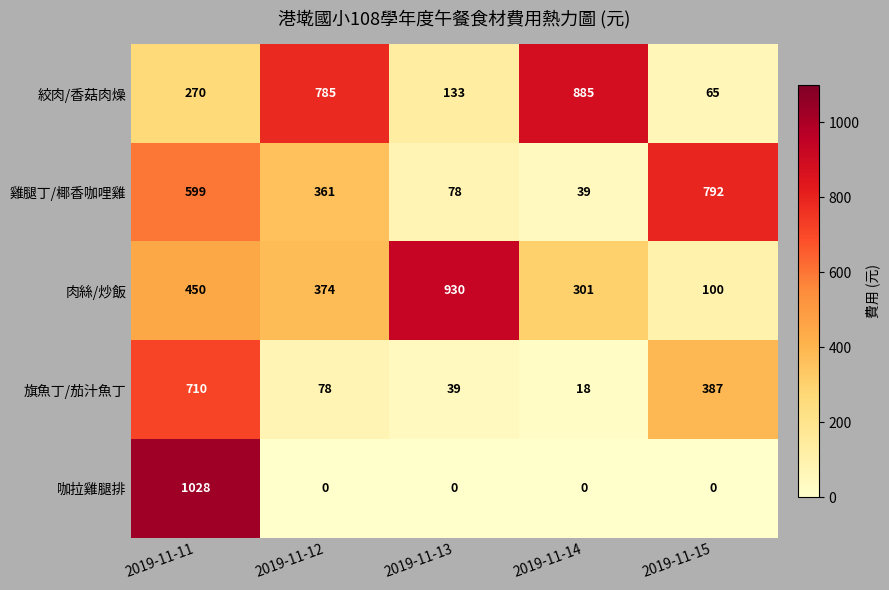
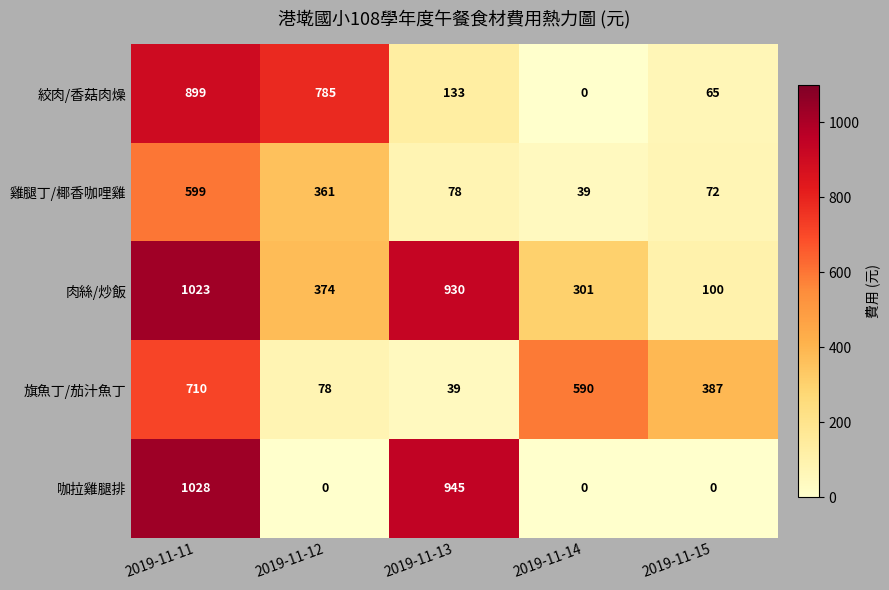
絞肉/香菇肉燥, 2019-11-11: 270 -> 899
絞肉/香菇肉燥, 2019-11-14: 885 -> 0
雞腿丁/椰香咖哩雞, 2019-11-15: 792 -> 72
肉絲/炒飯, 2019-11-11: 450 -> 1023
旗魚丁/茄汁魚丁, 2019-11-14: 18 -> 590
咖拉雞腿排, 2019-11-13: 0 -> 945
